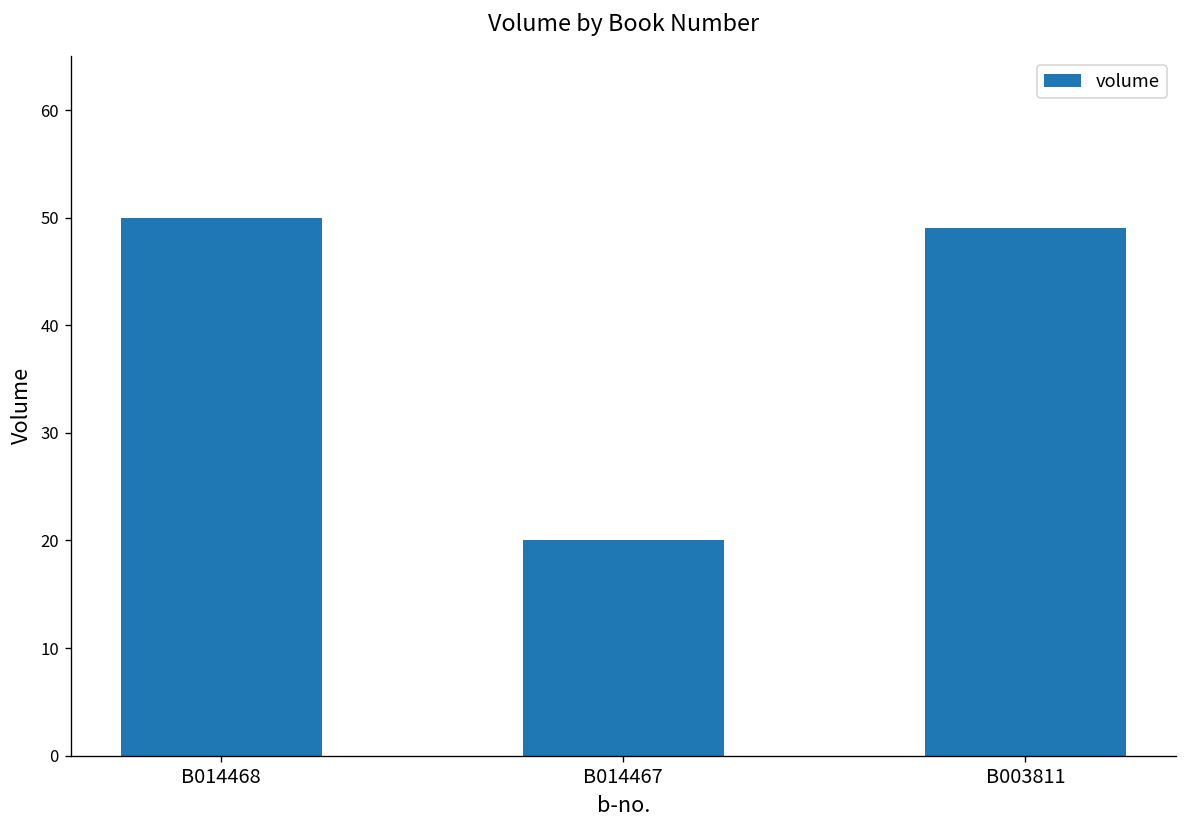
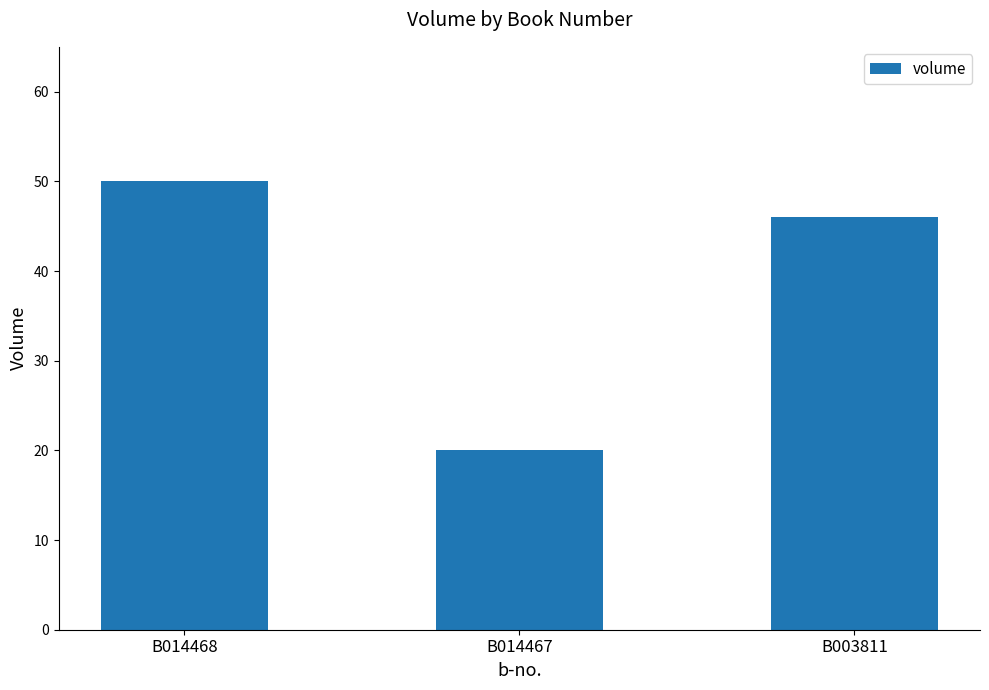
B003811: 49 -> 46
